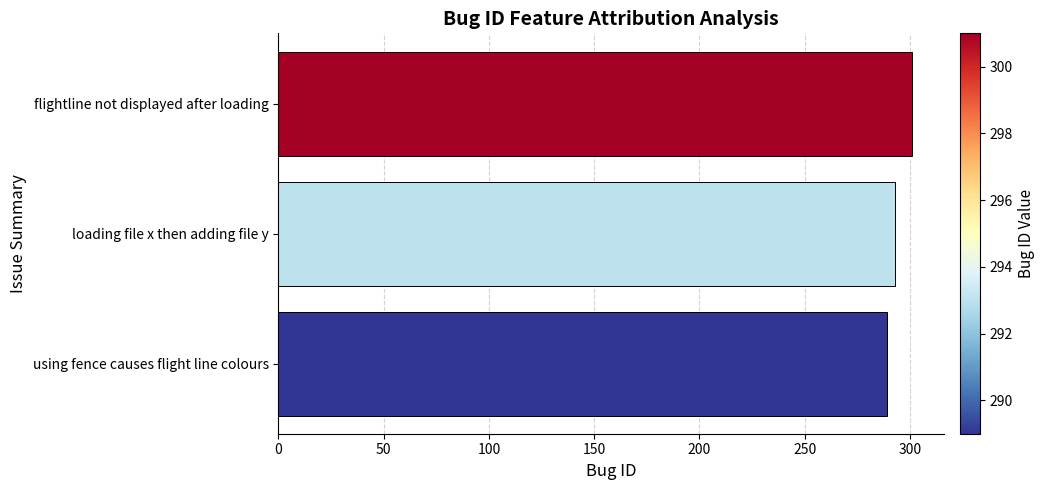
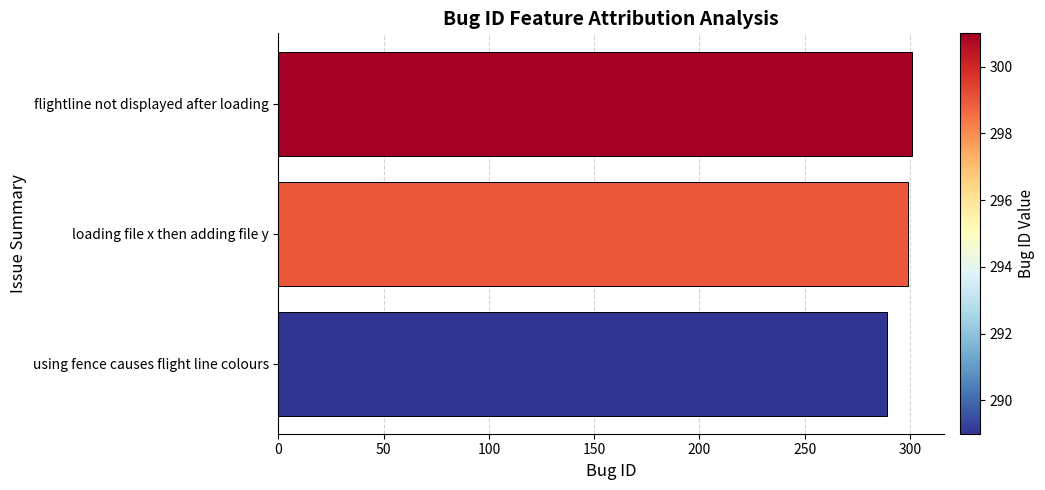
loading file x then adding file y: 293 -> 299
